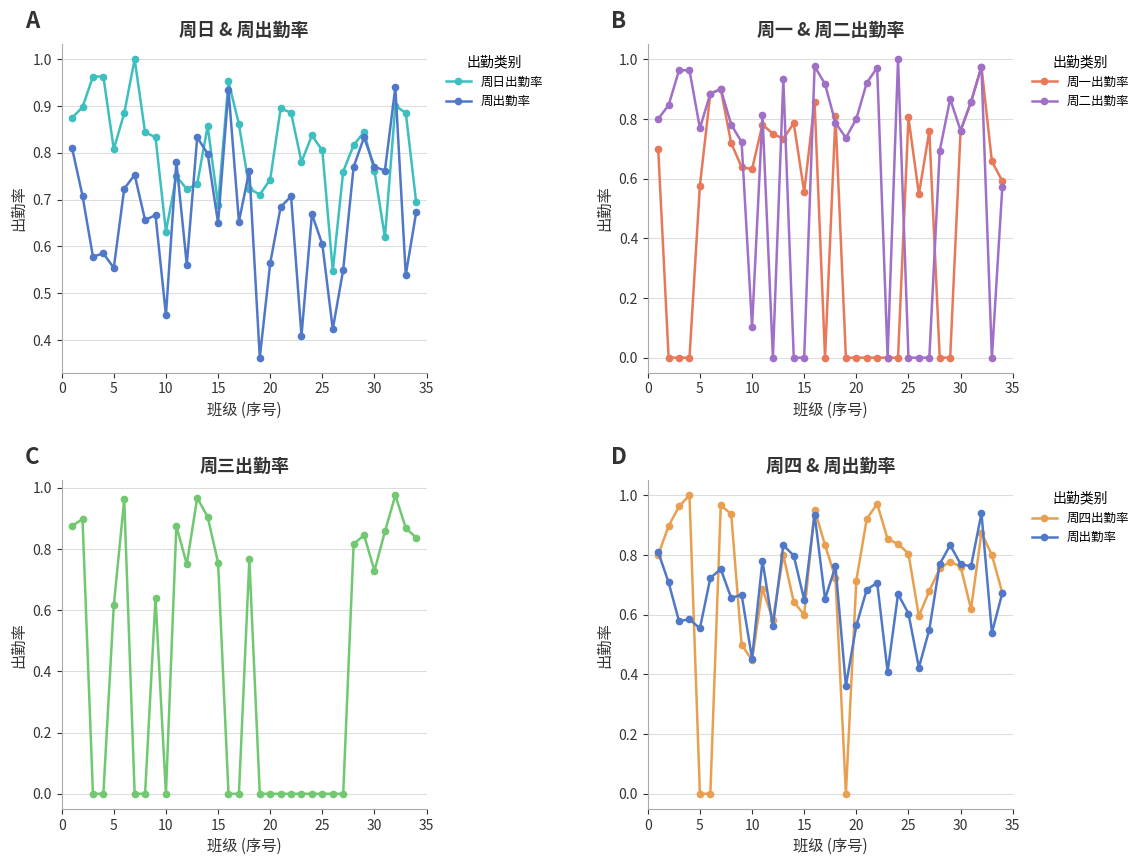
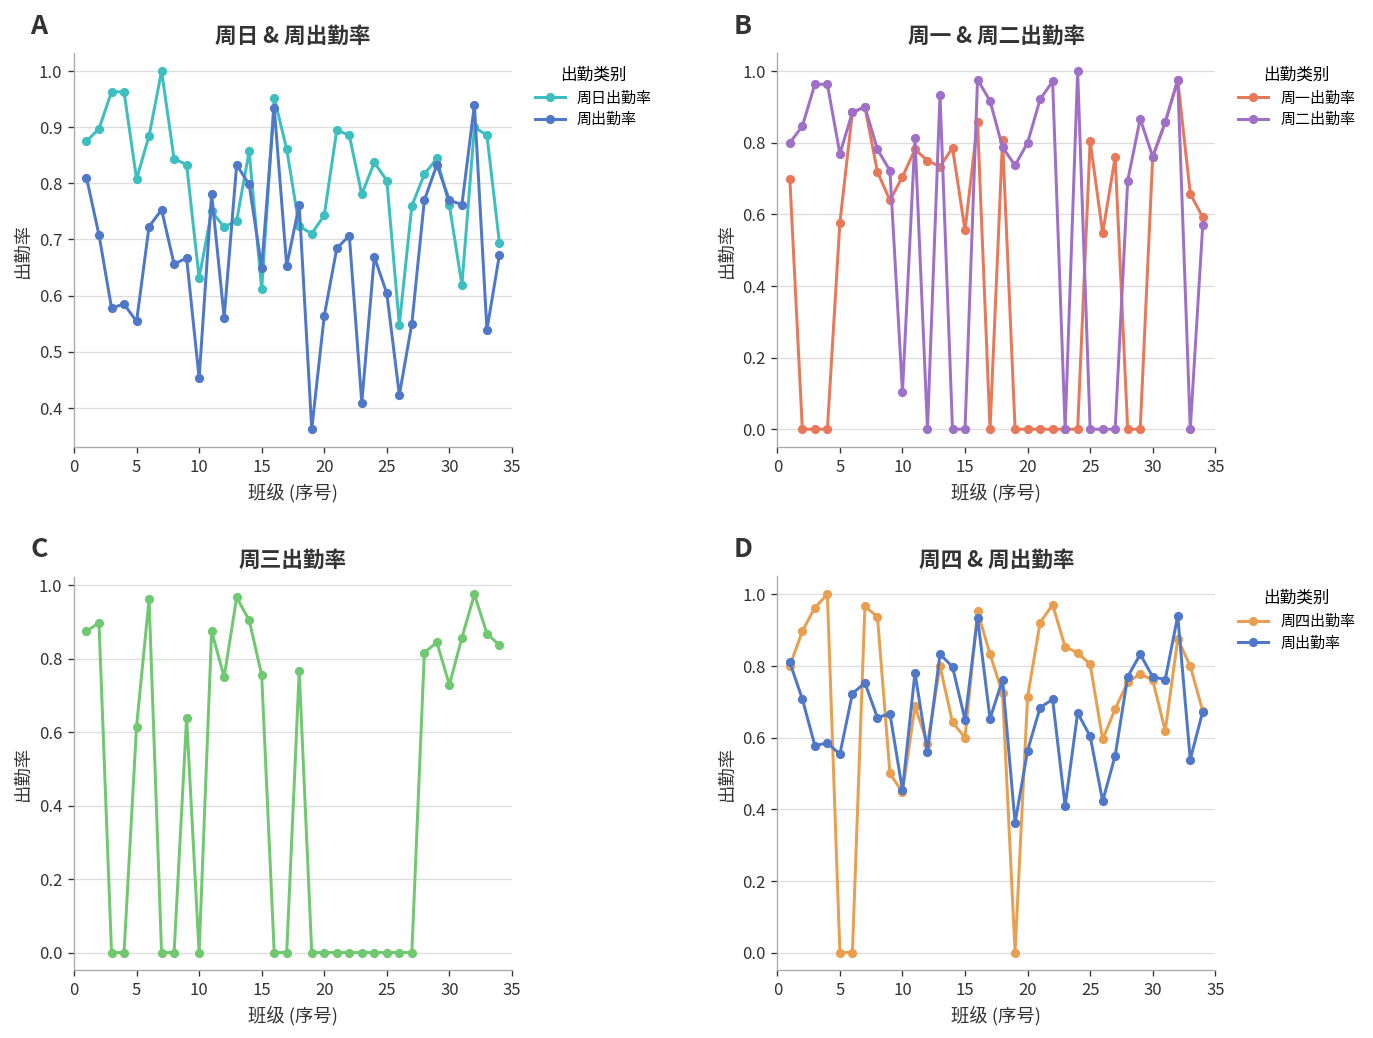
周日 & 周出勤率, 周日出勤率, 15: 0.69 -> 0.61
周一 & 周二出勤率, 周一出勤率, 10: 0.63 -> 0.70
